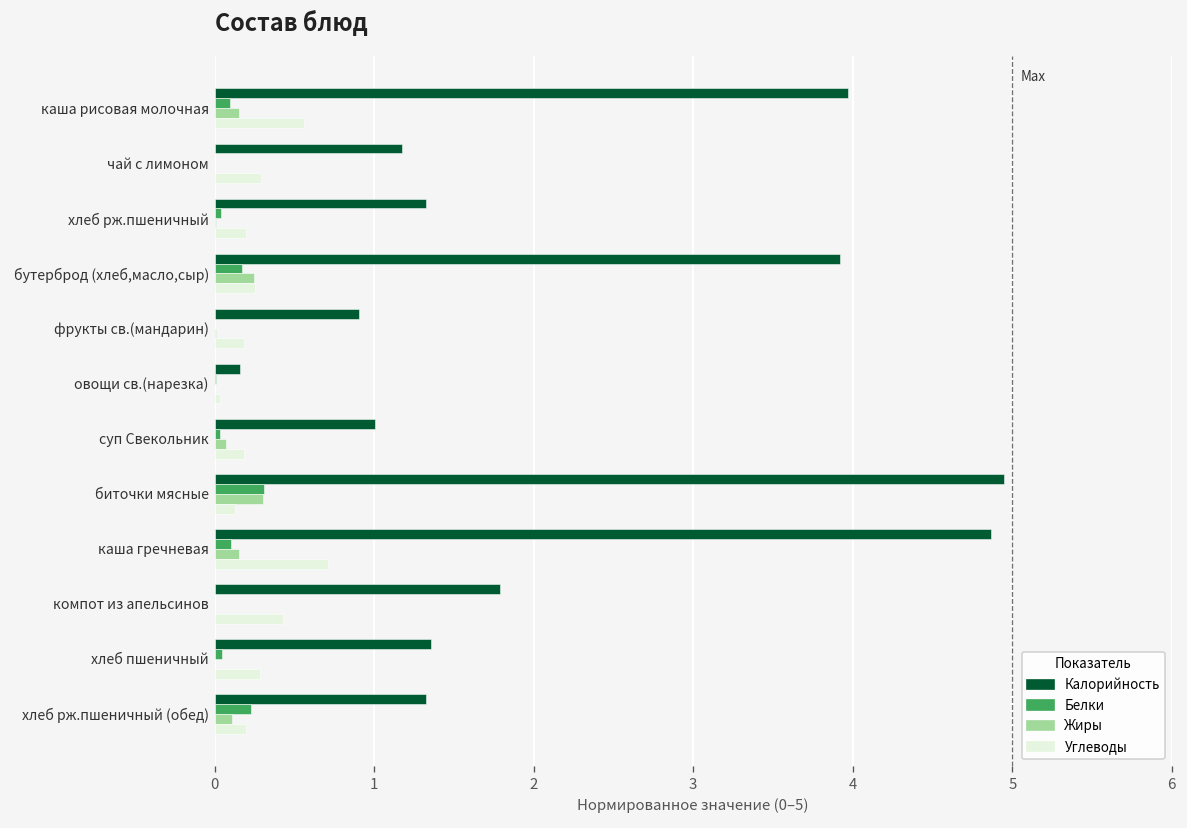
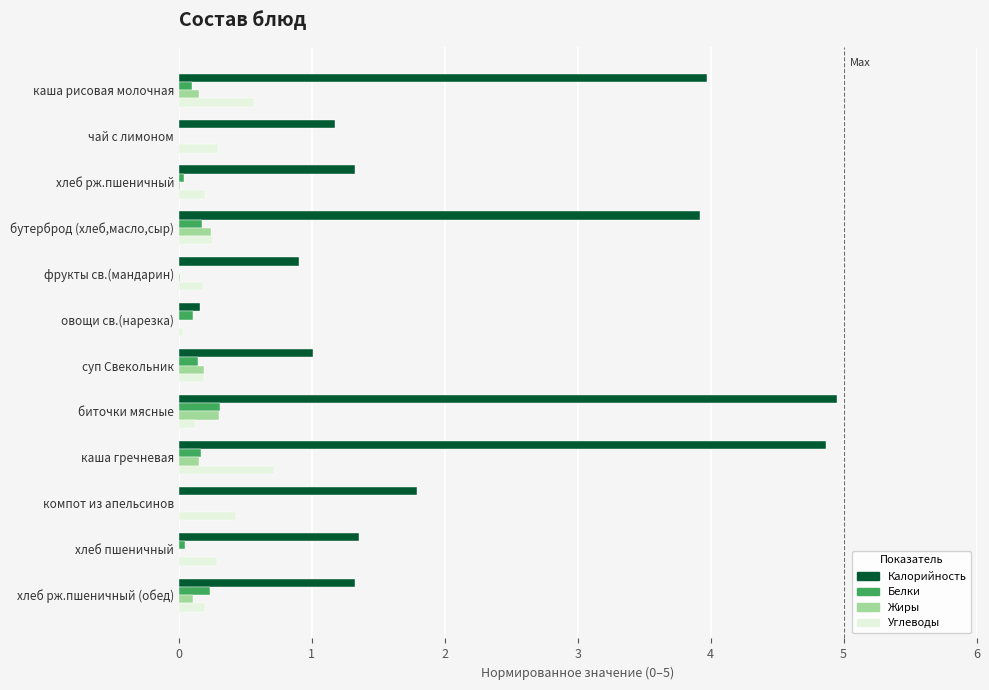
Белки, овощи св.(нарезка): 0.01 -> 0.10
Белки, суп Свекольник: 0.03 -> 0.14
Жиры, суп Свекольник: 0.07 -> 0.19
Белки, каша гречневая: 0.10 -> 0.17
